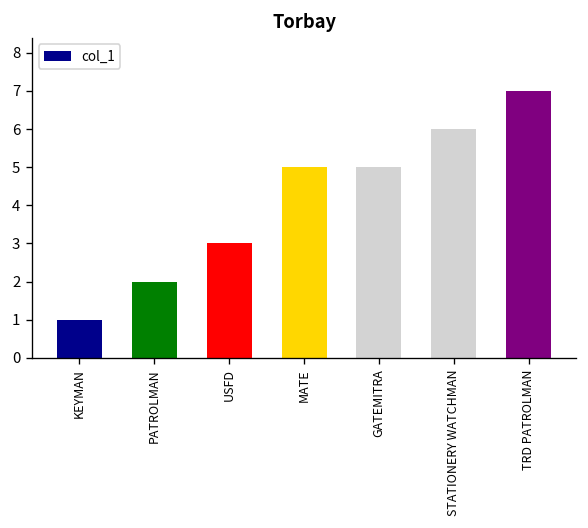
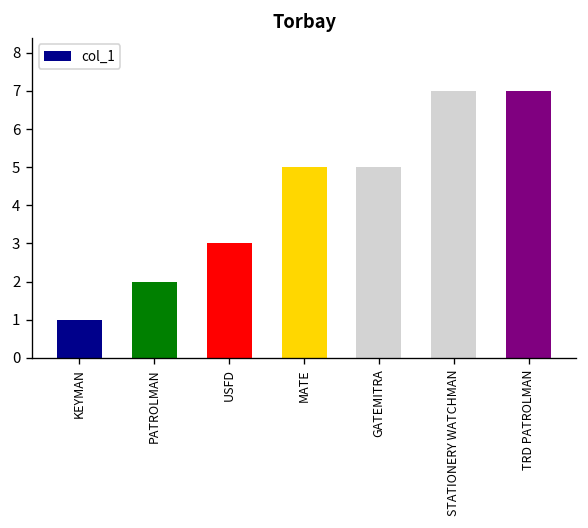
STATIONERY WATCHMAN: 6 -> 7
